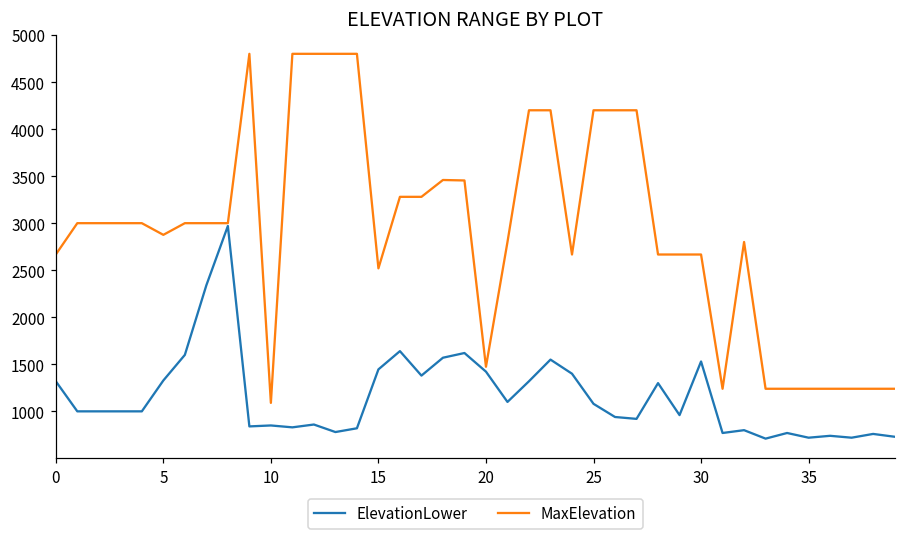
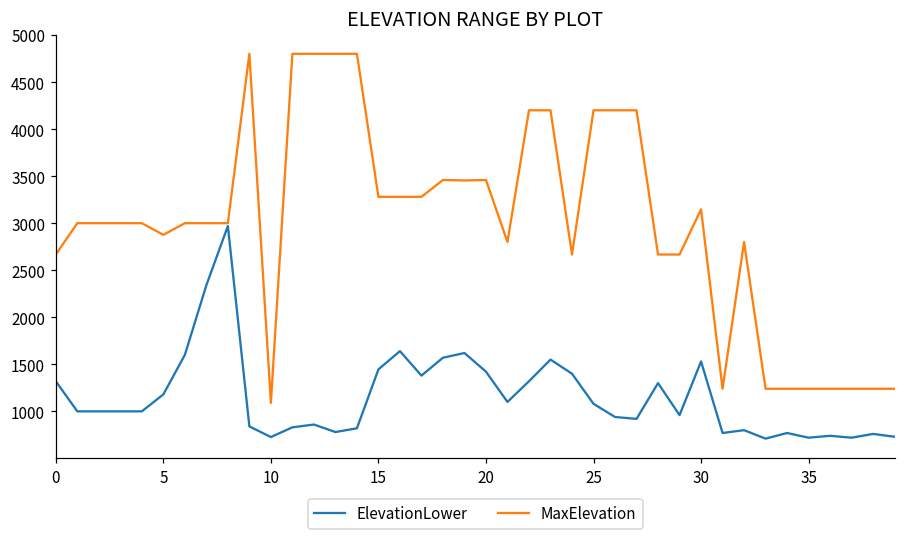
ElevationLower, 5: 1300 -> 1200
ElevationLower, 10: 900 -> 700
MaxElevation, 15: 2500 -> 3300
MaxElevation, 20: 1500 -> 3500
MaxElevation, 30: 2700 -> 3100
